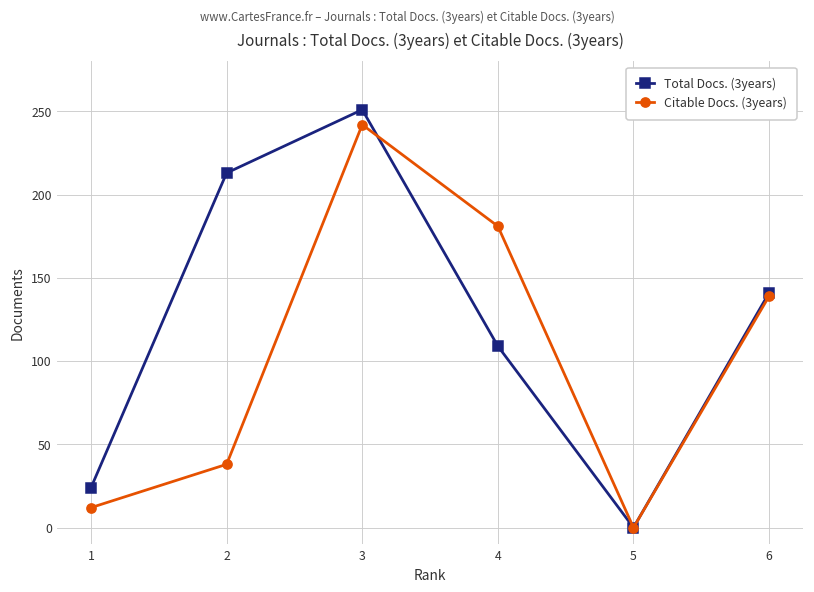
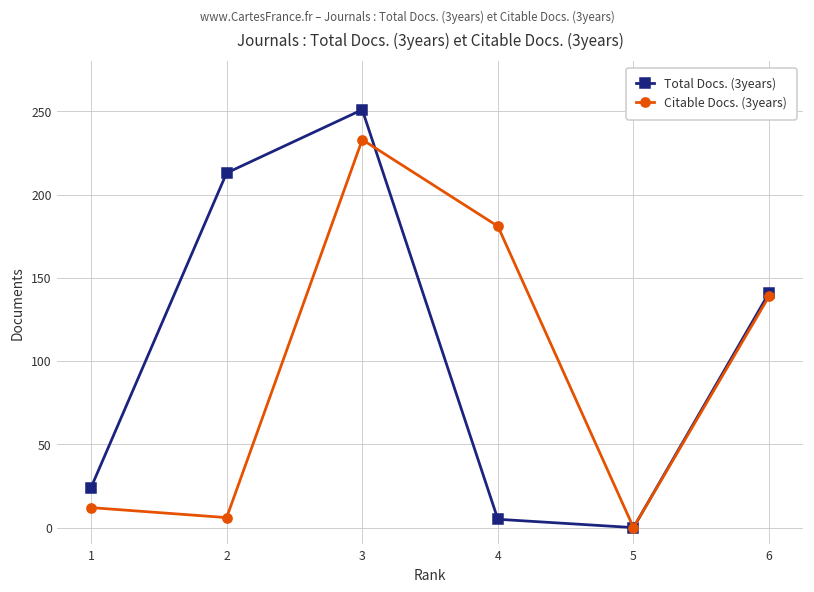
Citable Docs. (3years), 2: 38 -> 6
Citable Docs. (3years), 3: 242 -> 233
Total Docs. (3years), 4: 109 -> 5
